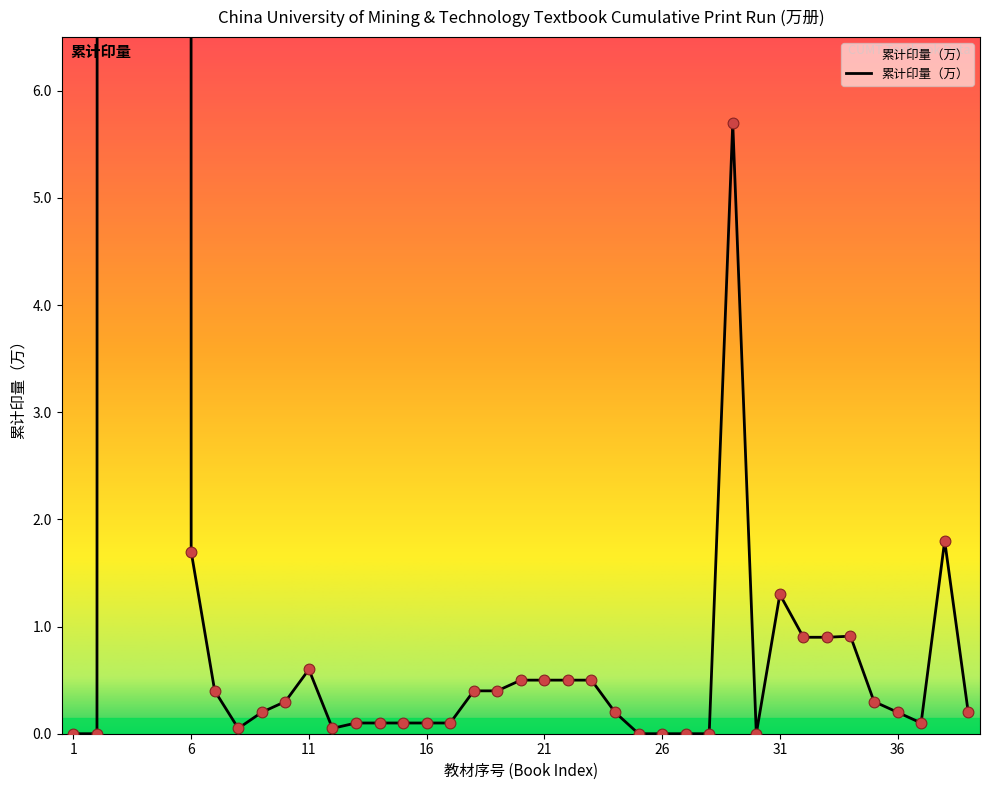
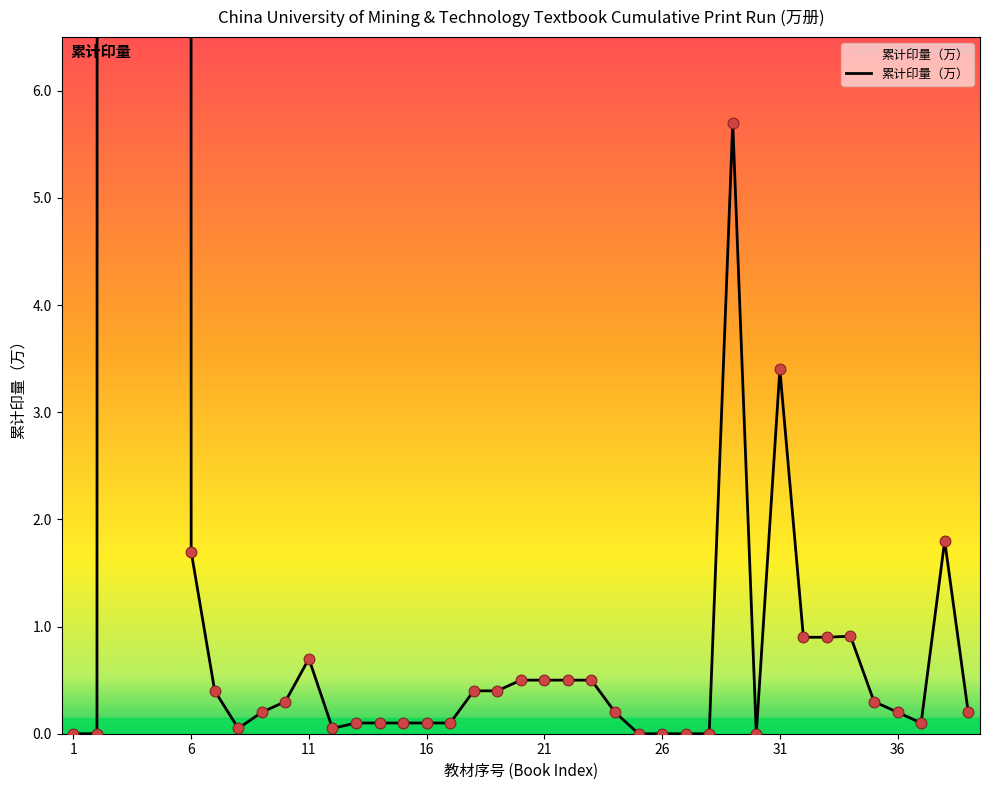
11: 0.6 -> 0.7
31: 1.3 -> 3.4
